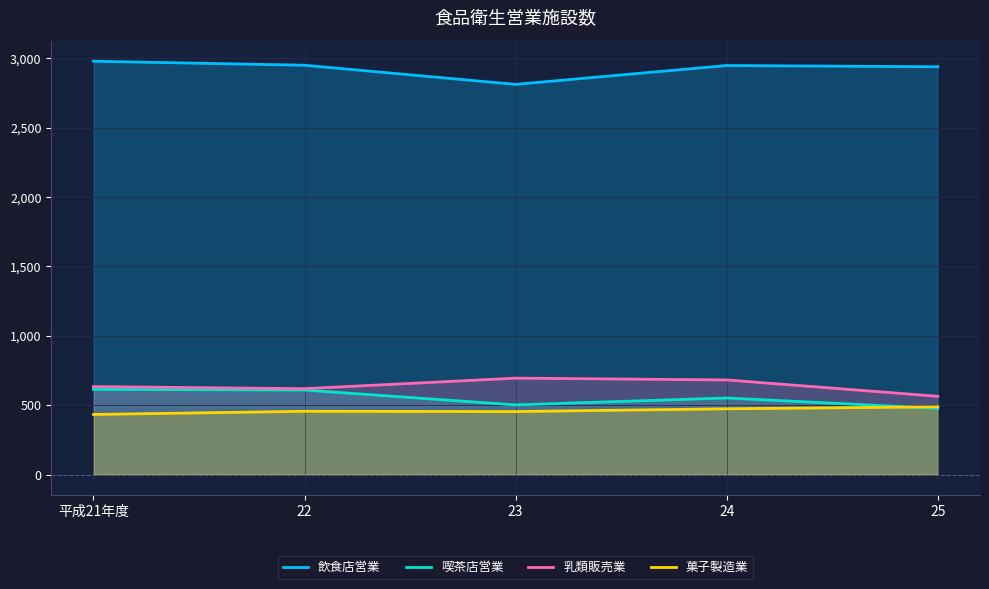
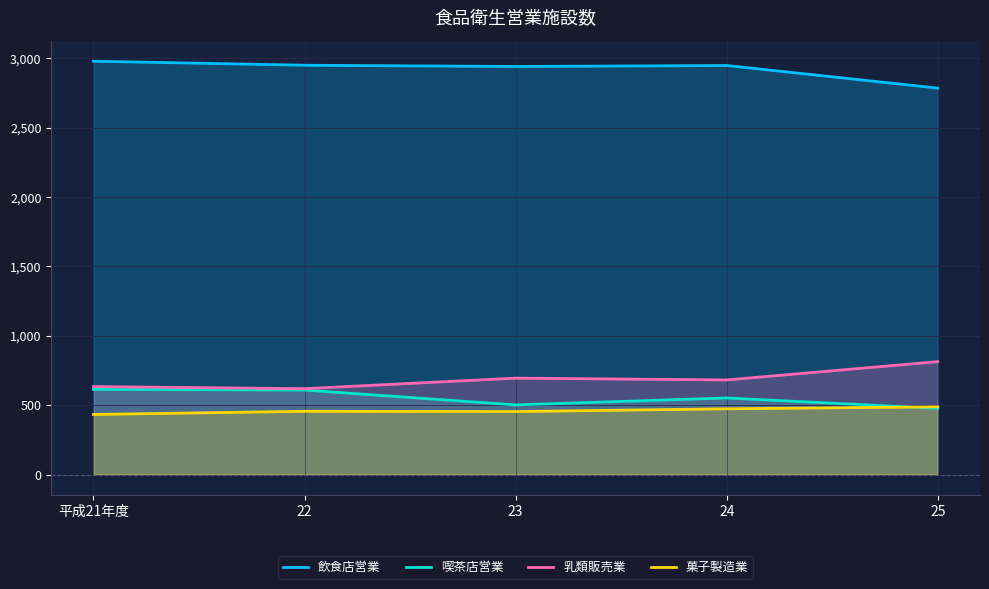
飲食店営業, 23: 2,810 -> 2,940
飲食店営業, 25: 2,940 -> 2,790
乳類販売業, 25: 560 -> 810
